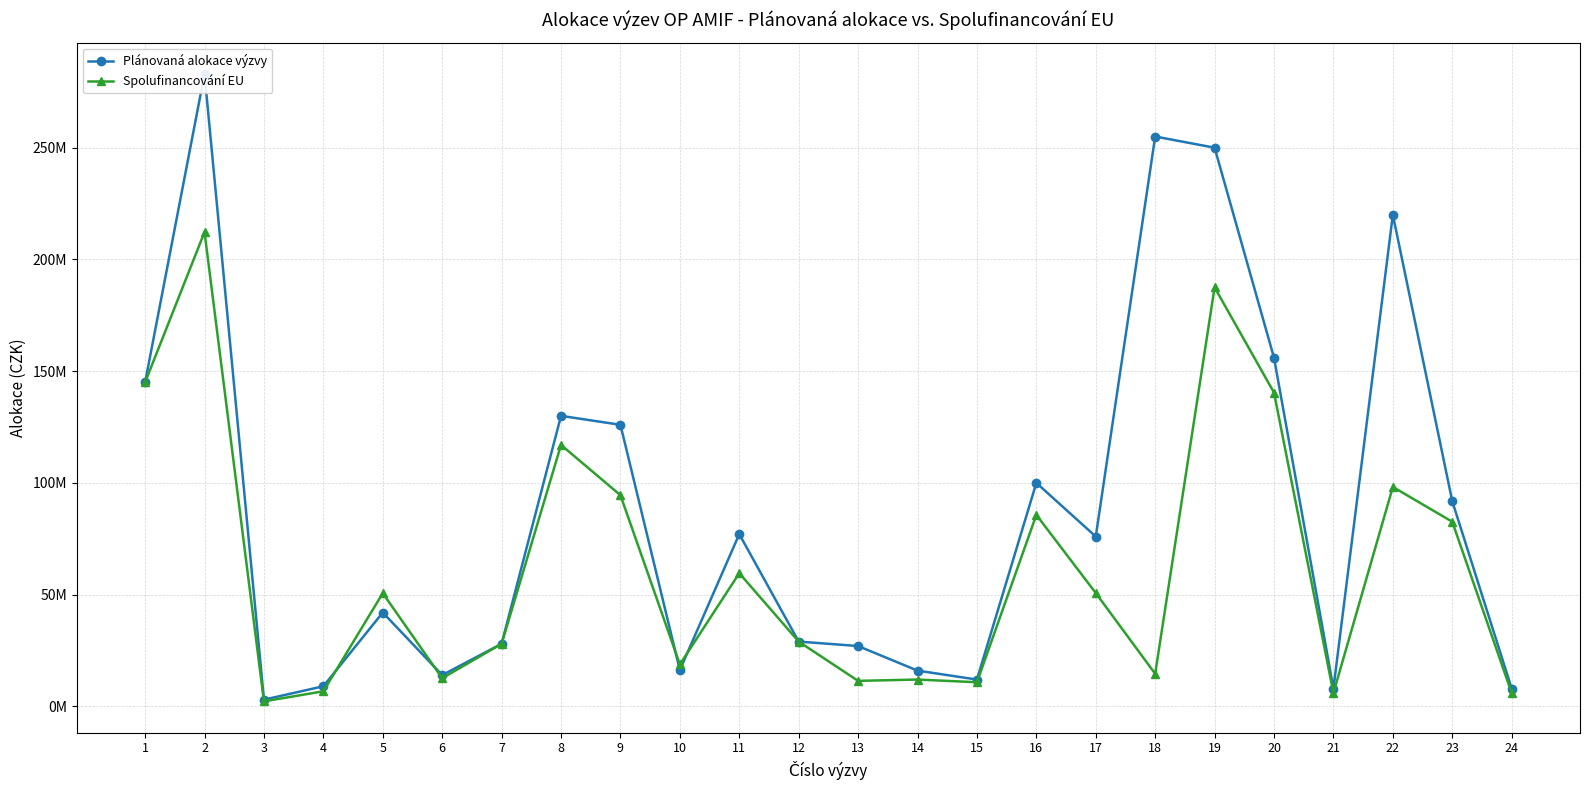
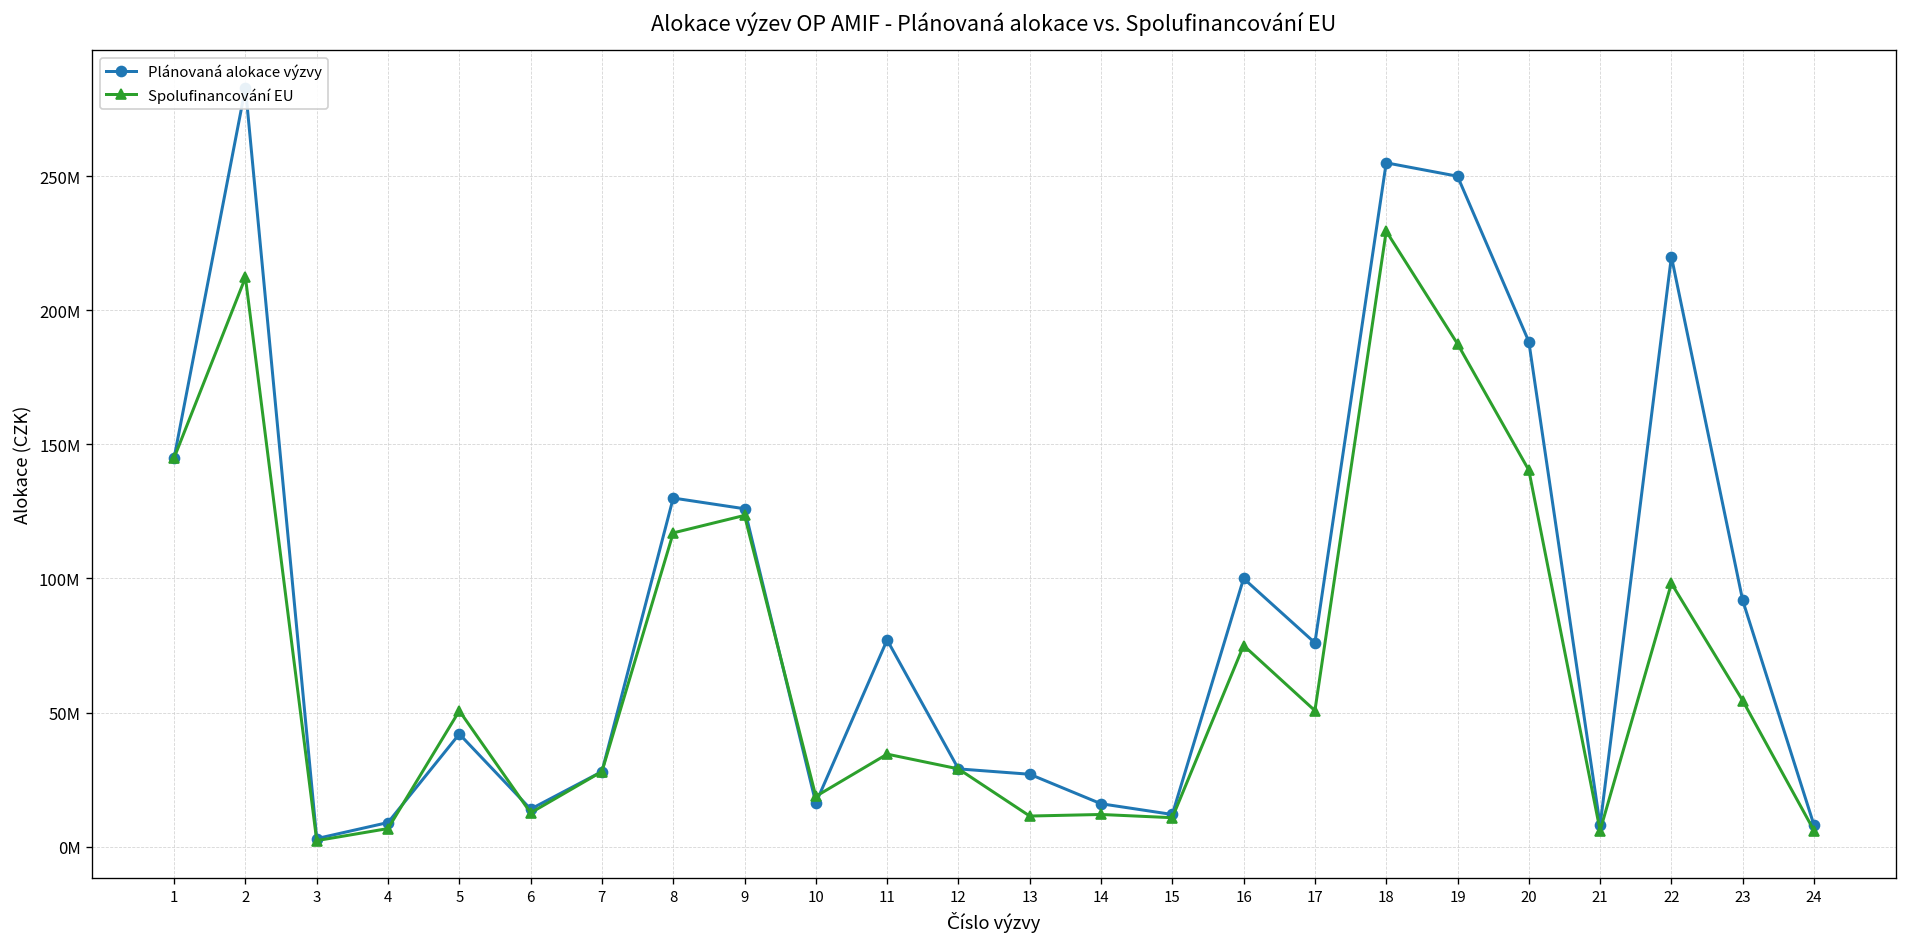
Spolufinancování EU, 9: 95000000 -> 124000000
Spolufinancování EU, 11: 60000000 -> 35000000
Spolufinancování EU, 16: 86000000 -> 75000000
Spolufinancování EU, 18: 15000000 -> 230000000
Plánovaná alokace výzvy, 20: 156000000 -> 188000000
Spolufinancování EU, 23: 83000000 -> 54000000
